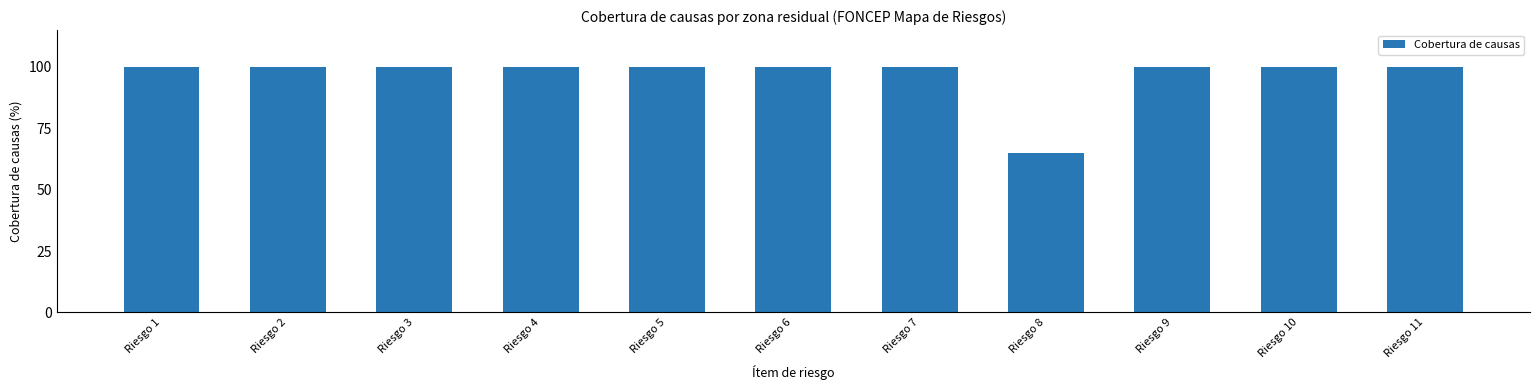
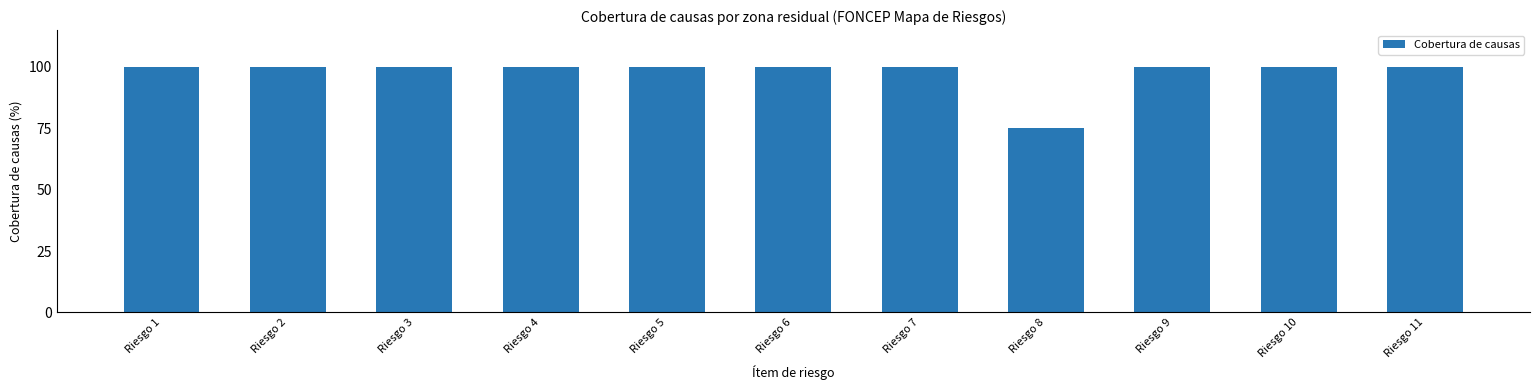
Riesgo 8: 65 -> 75
